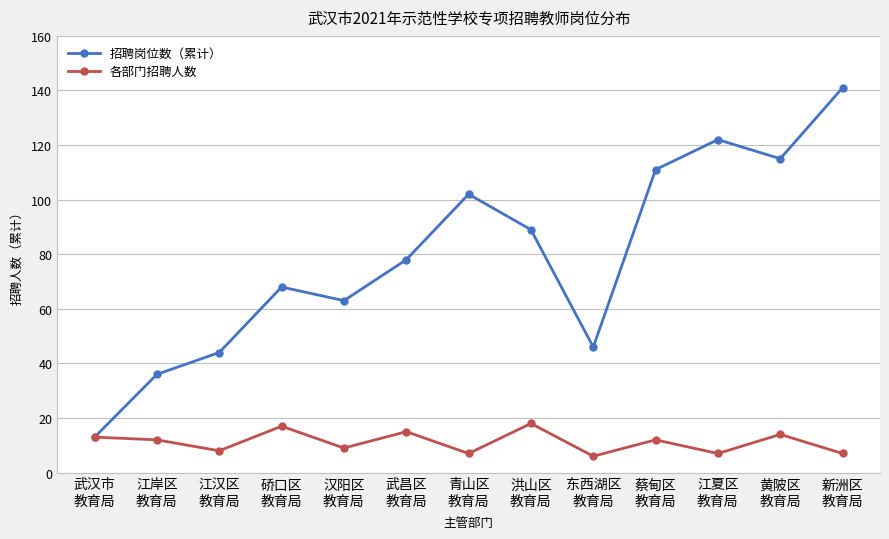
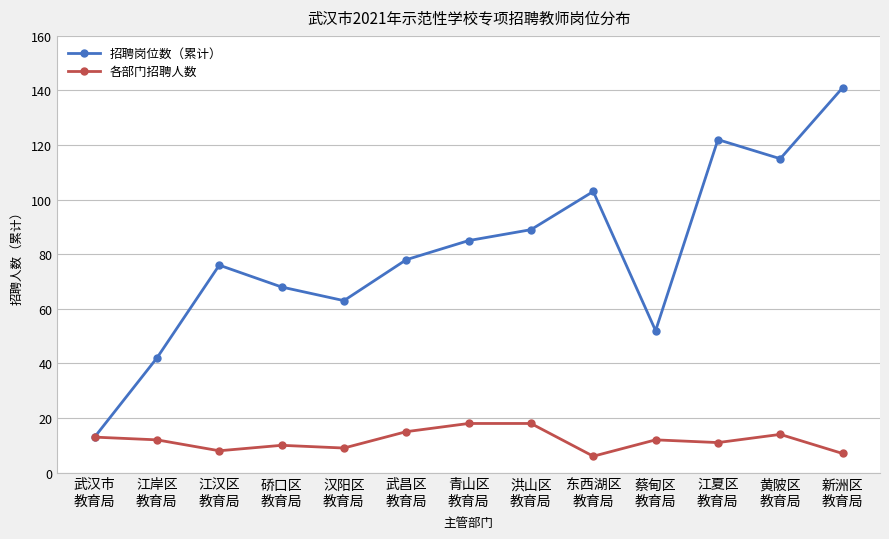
招聘岗位数（累计）, 江岸区 教育局: 36 -> 42
招聘岗位数（累计）, 江汉区 教育局: 44 -> 76
各部门招聘人数, 硚口区 教育局: 17 -> 10
招聘岗位数（累计）, 青山区 教育局: 102 -> 85
各部门招聘人数, 青山区 教育局: 7 -> 18
招聘岗位数（累计）, 东西湖区 教育局: 46 -> 103
招聘岗位数（累计）, 蔡甸区 教育局: 111 -> 52
各部门招聘人数, 江夏区 教育局: 7 -> 11
